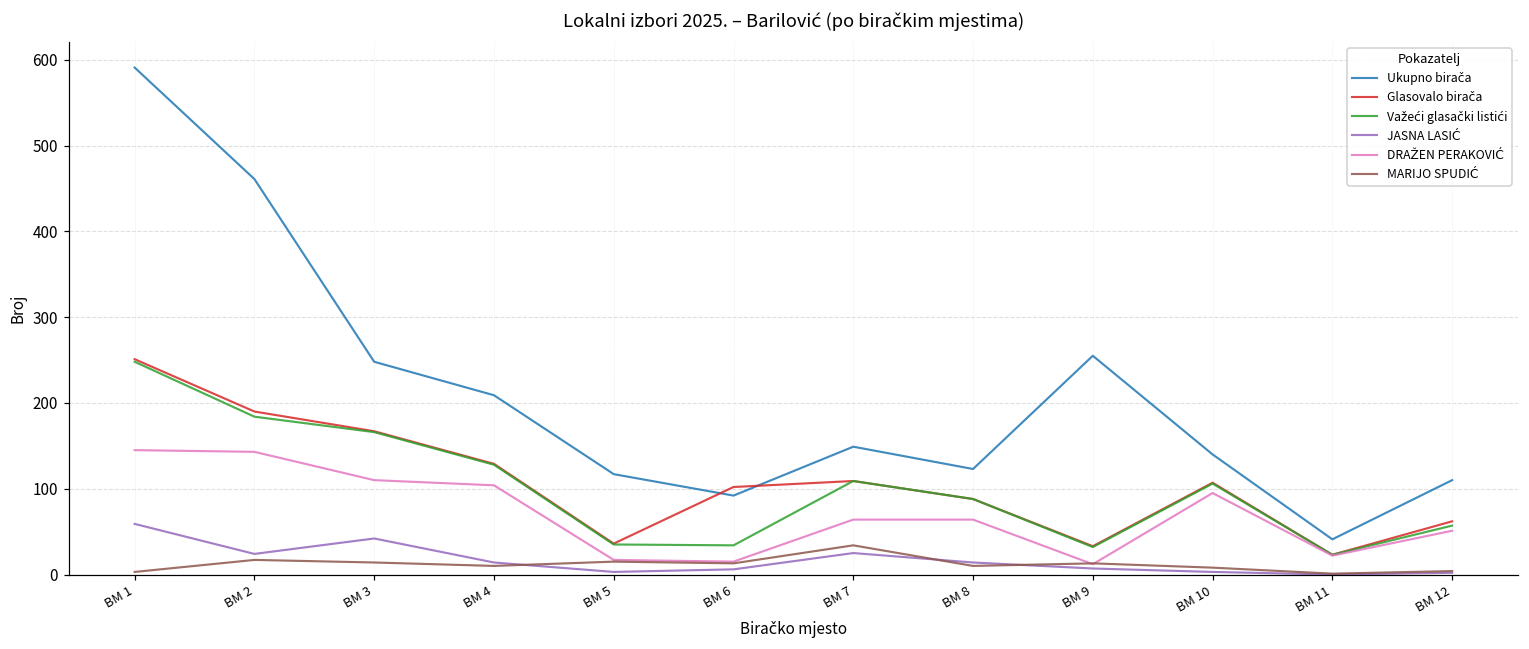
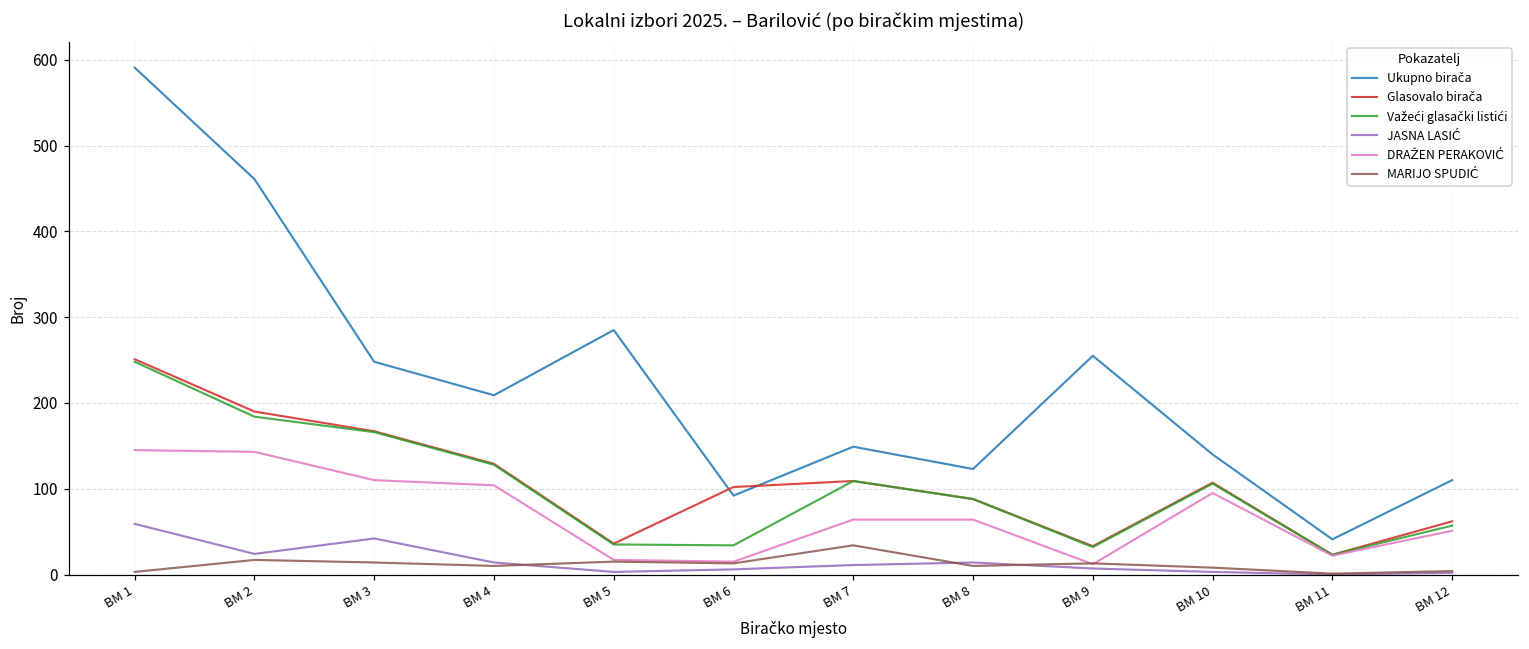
Ukupno birača, BM 5: 120 -> 290
JASNA LASIĆ, BM 7: 30 -> 10
